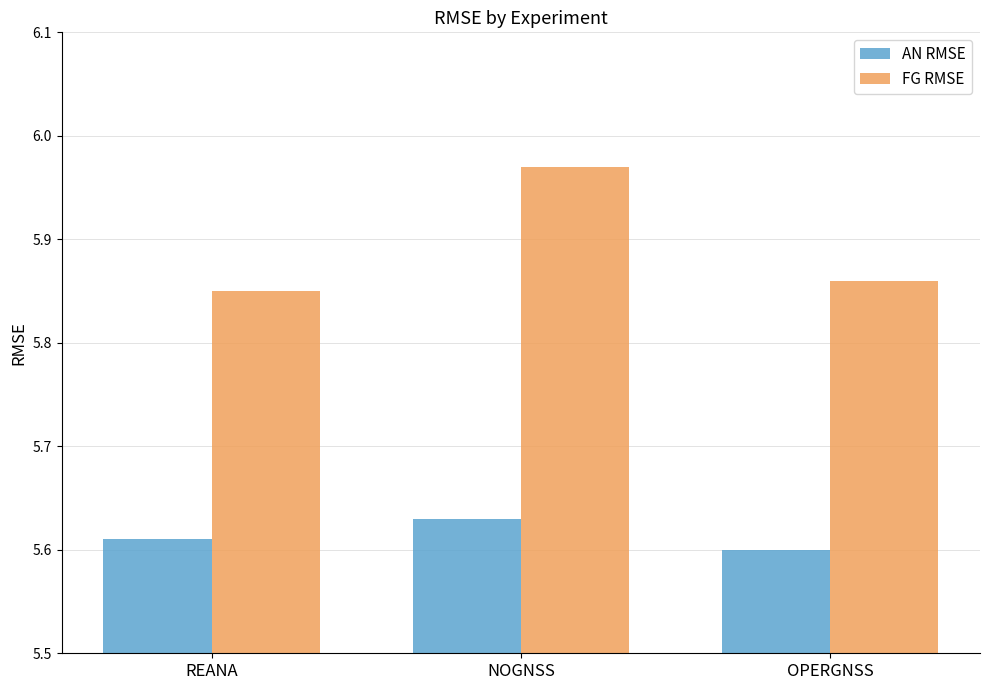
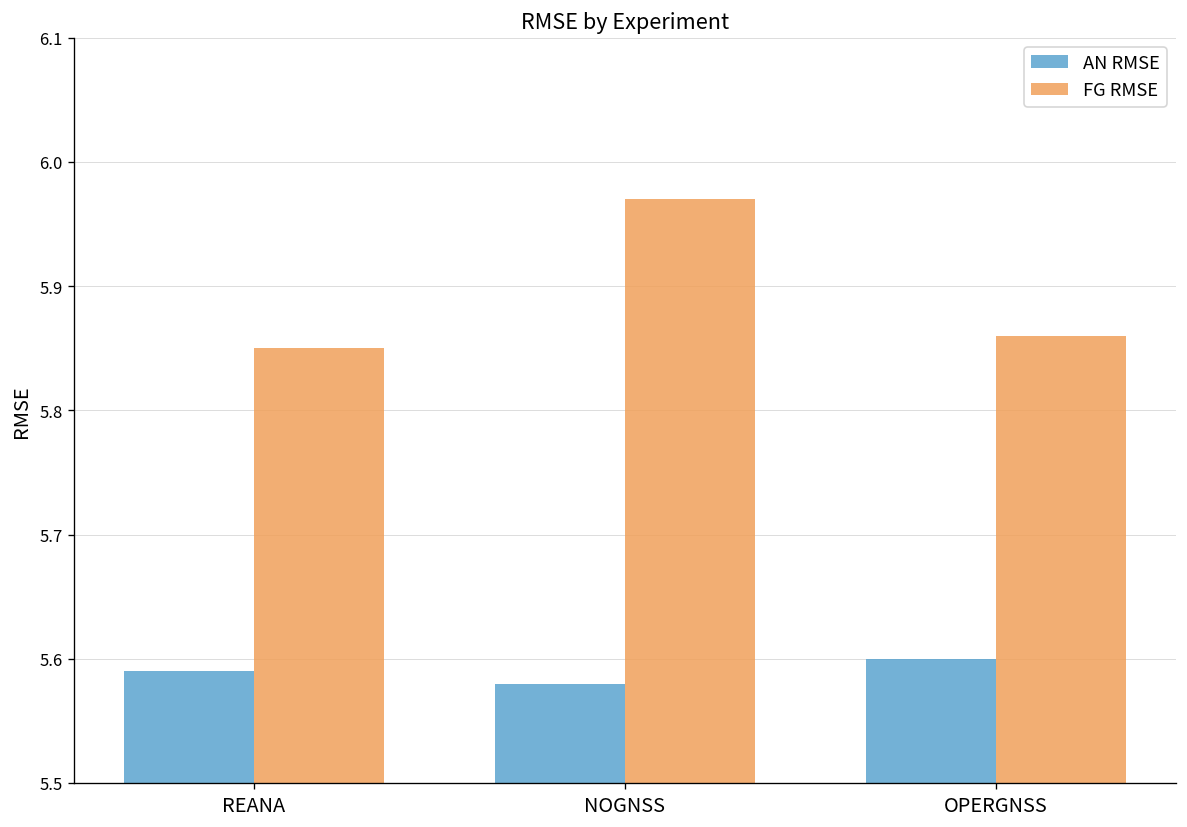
AN RMSE, REANA: 5.61 -> 5.59
AN RMSE, NOGNSS: 5.63 -> 5.58
